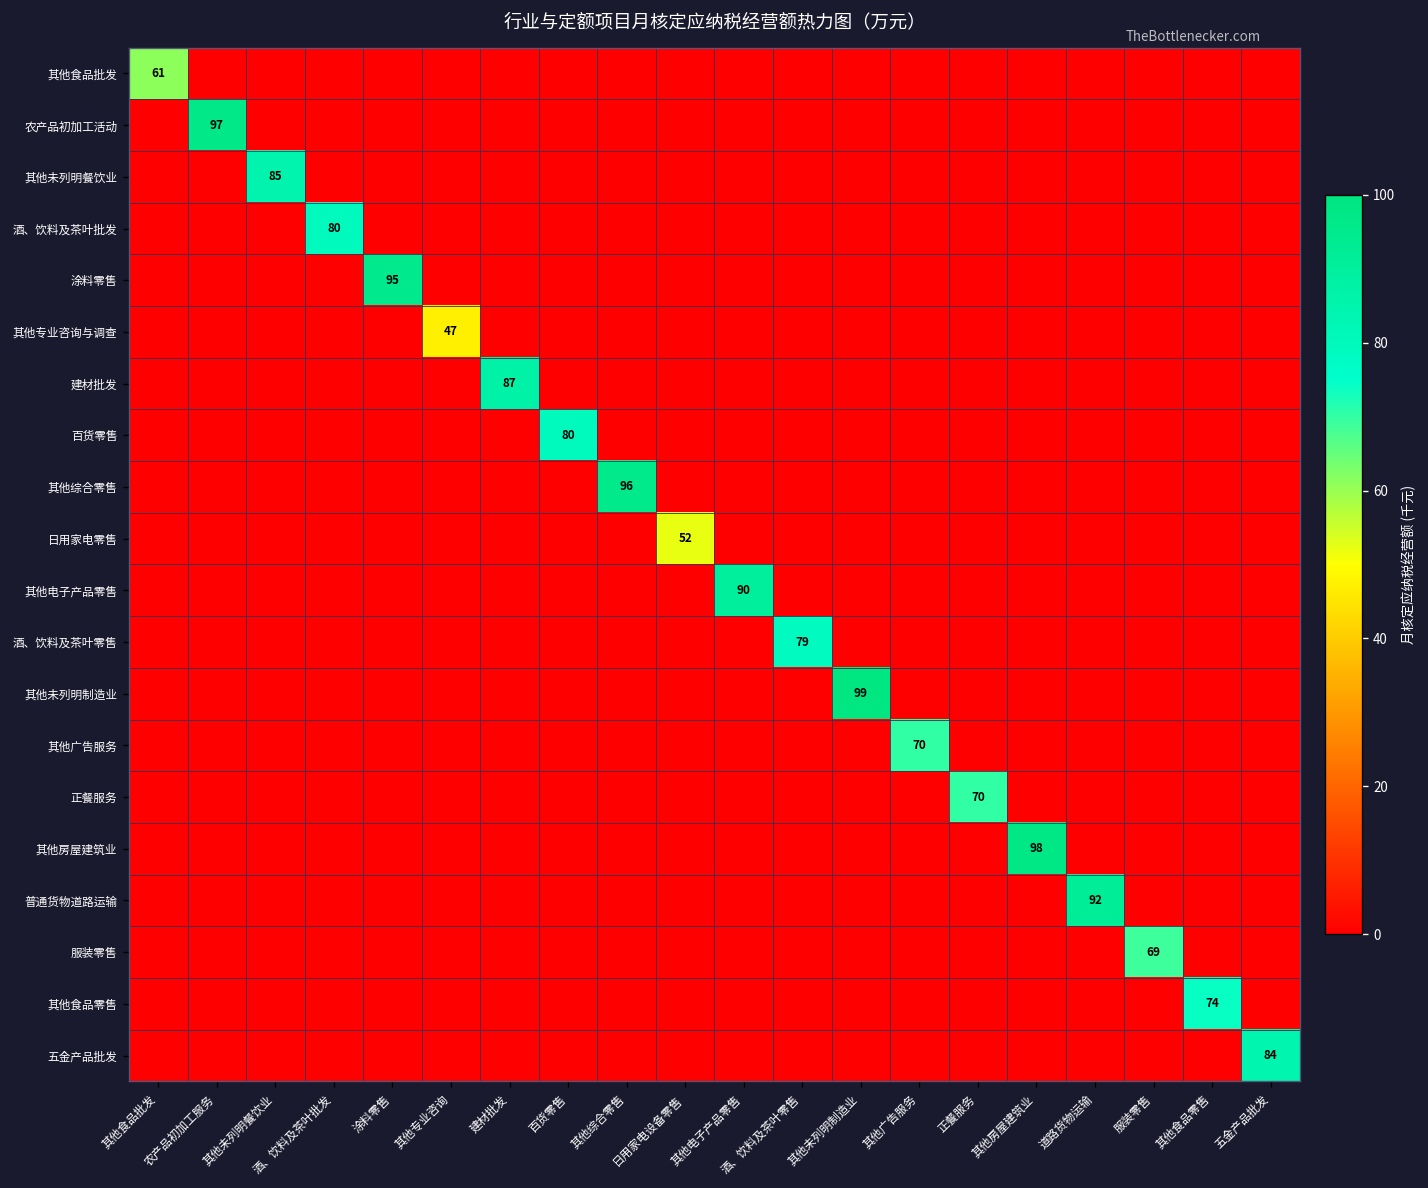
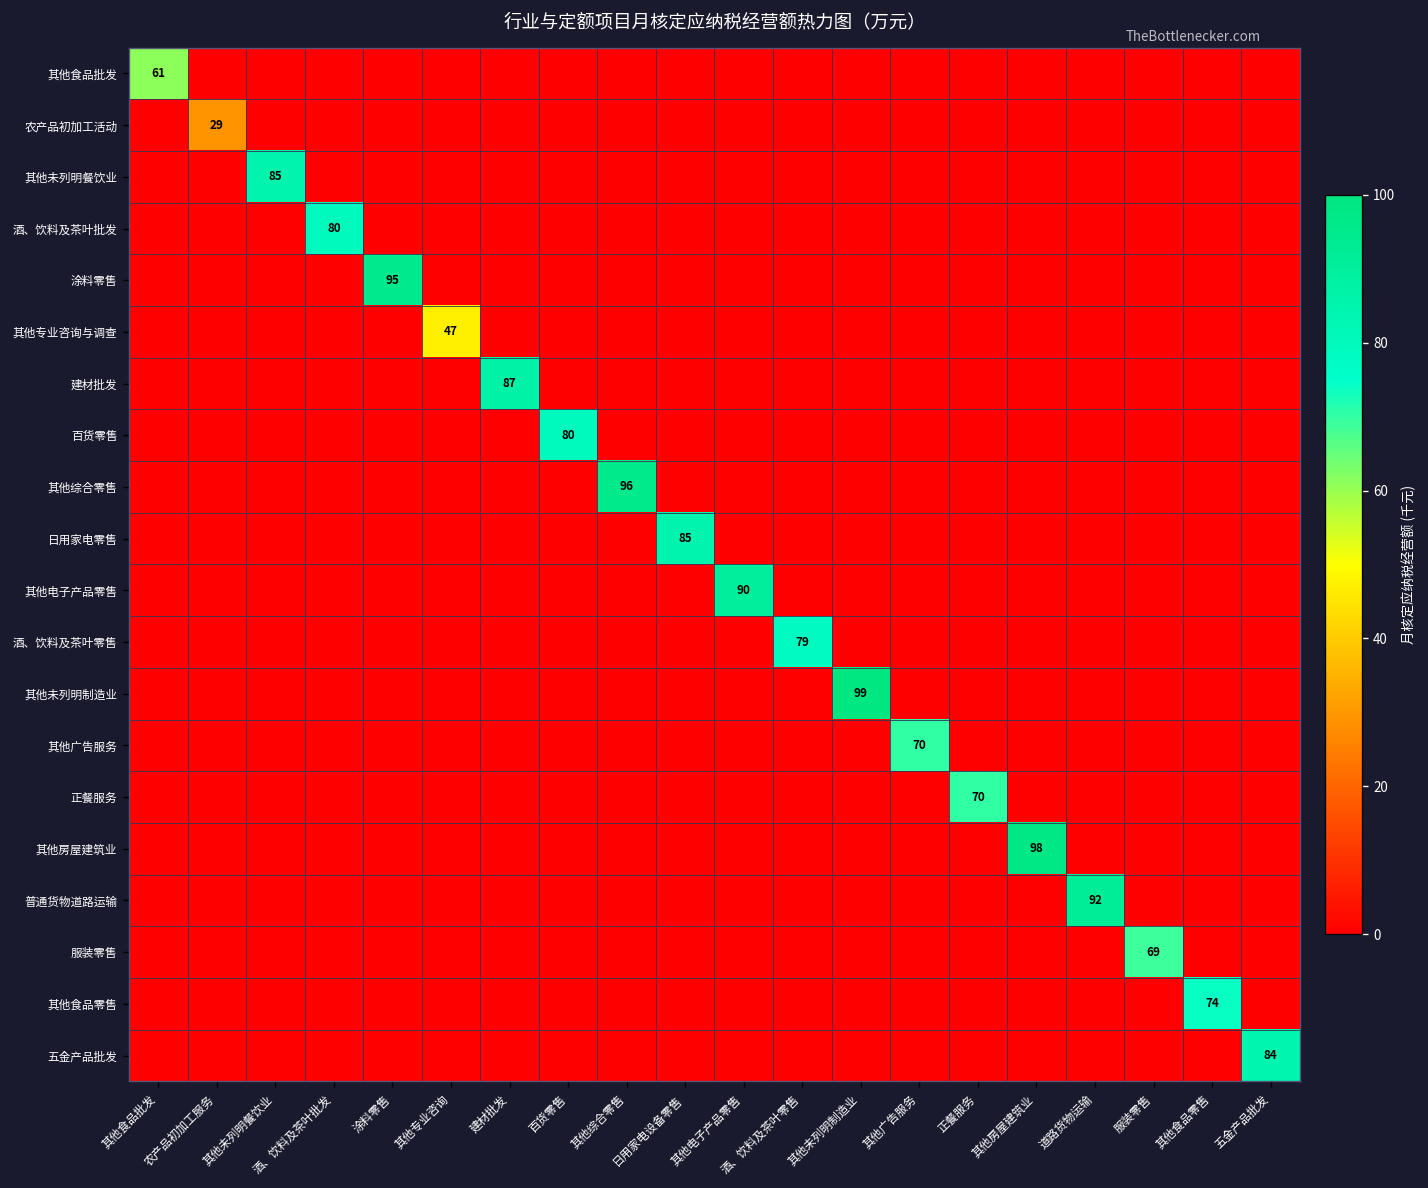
农产品初加工活动, 农产品初加工服务: 97 -> 29
日用家电零售, 日用家电设备零售: 52 -> 85
